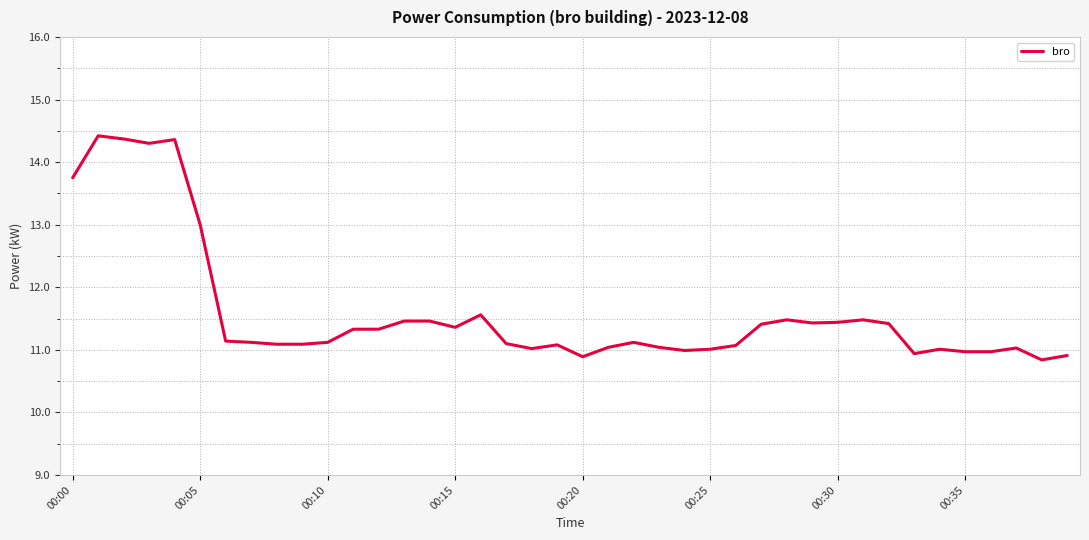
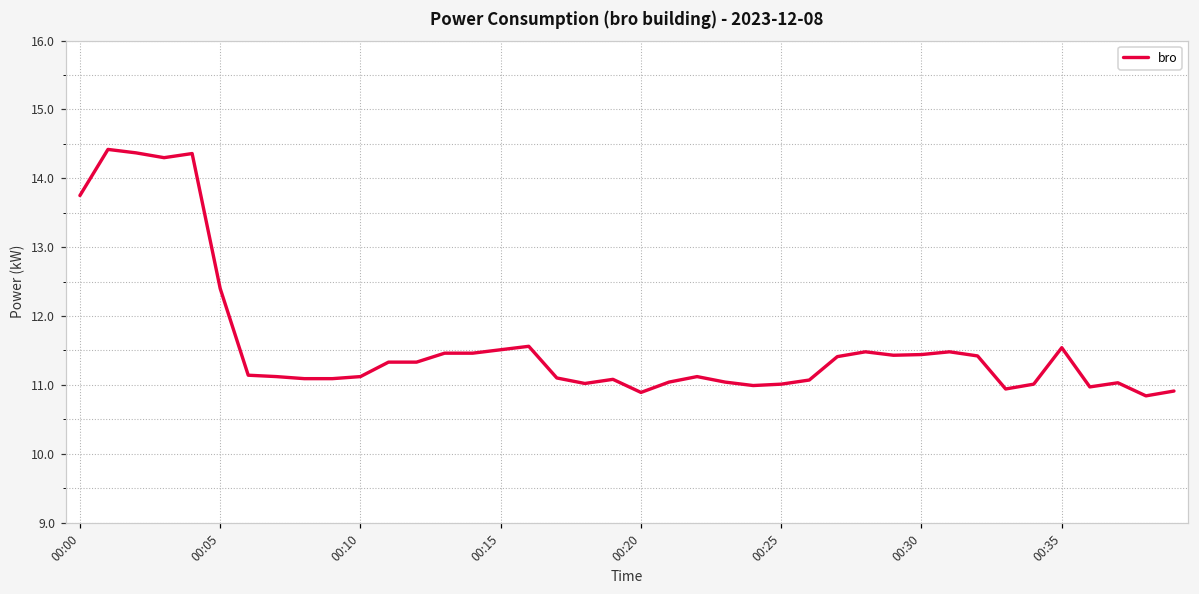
00:05: 13.0 -> 12.4
00:15: 11.4 -> 11.5
00:35: 11.0 -> 11.5
